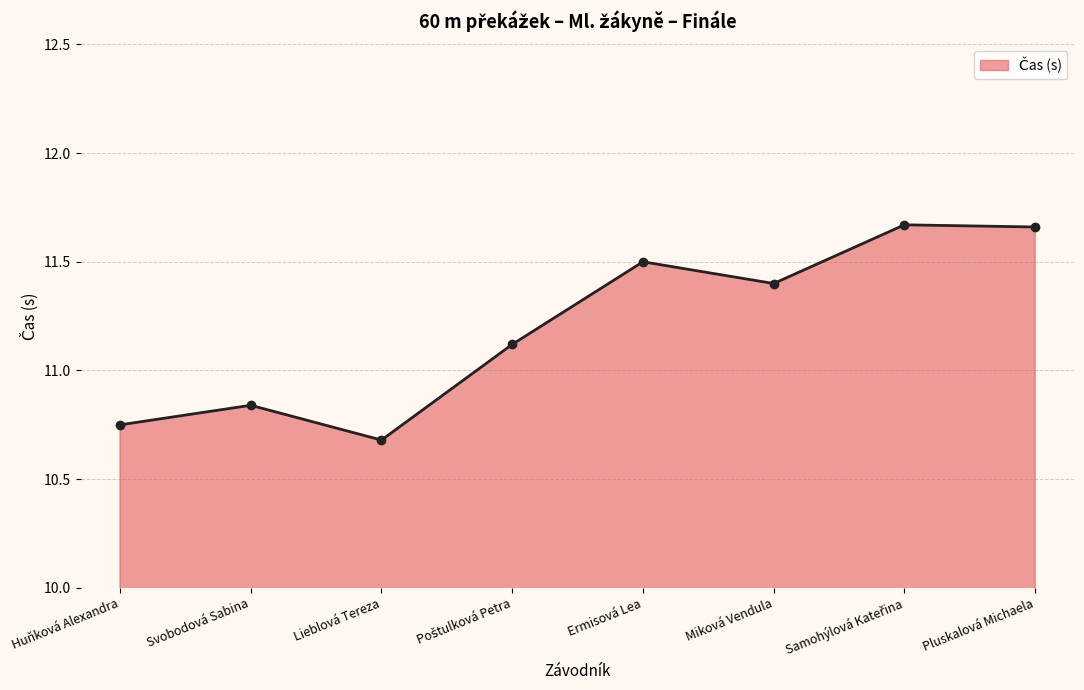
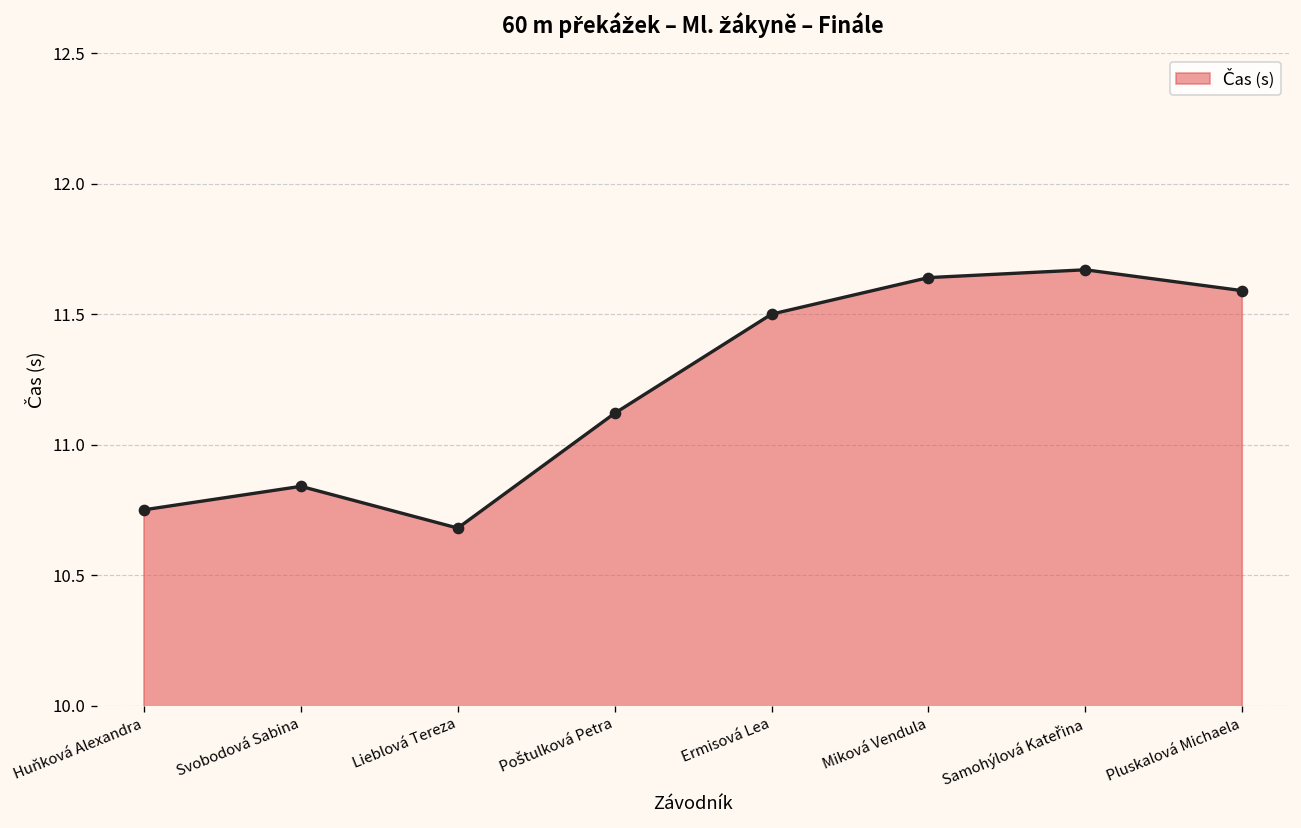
Miková Vendula: 11.40 -> 11.64
Pluskalová Michaela: 11.66 -> 11.59
